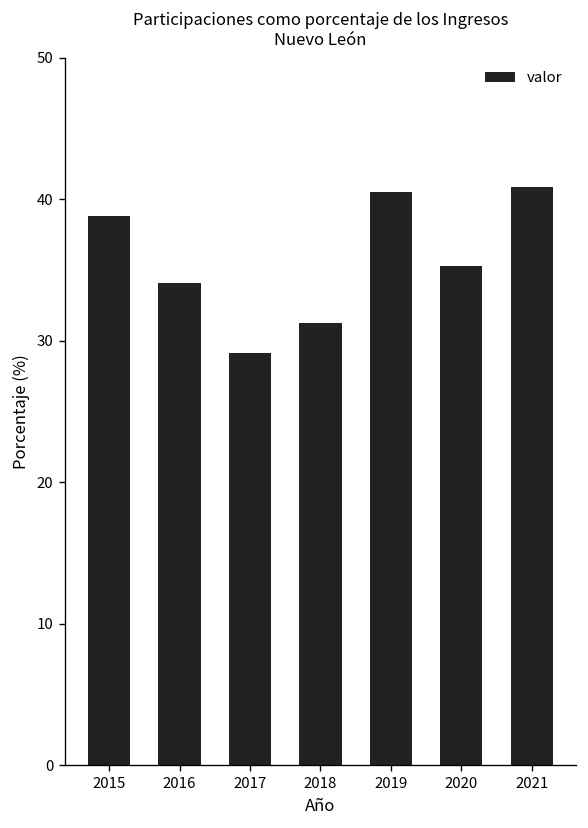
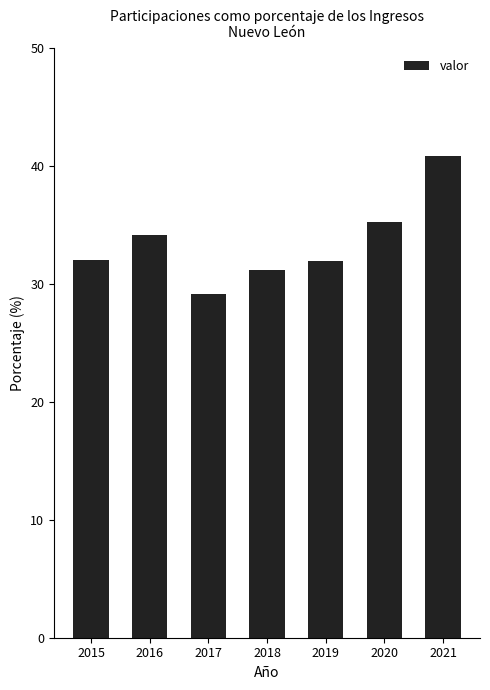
2015: 38.8 -> 32.1
2019: 40.5 -> 32.0
